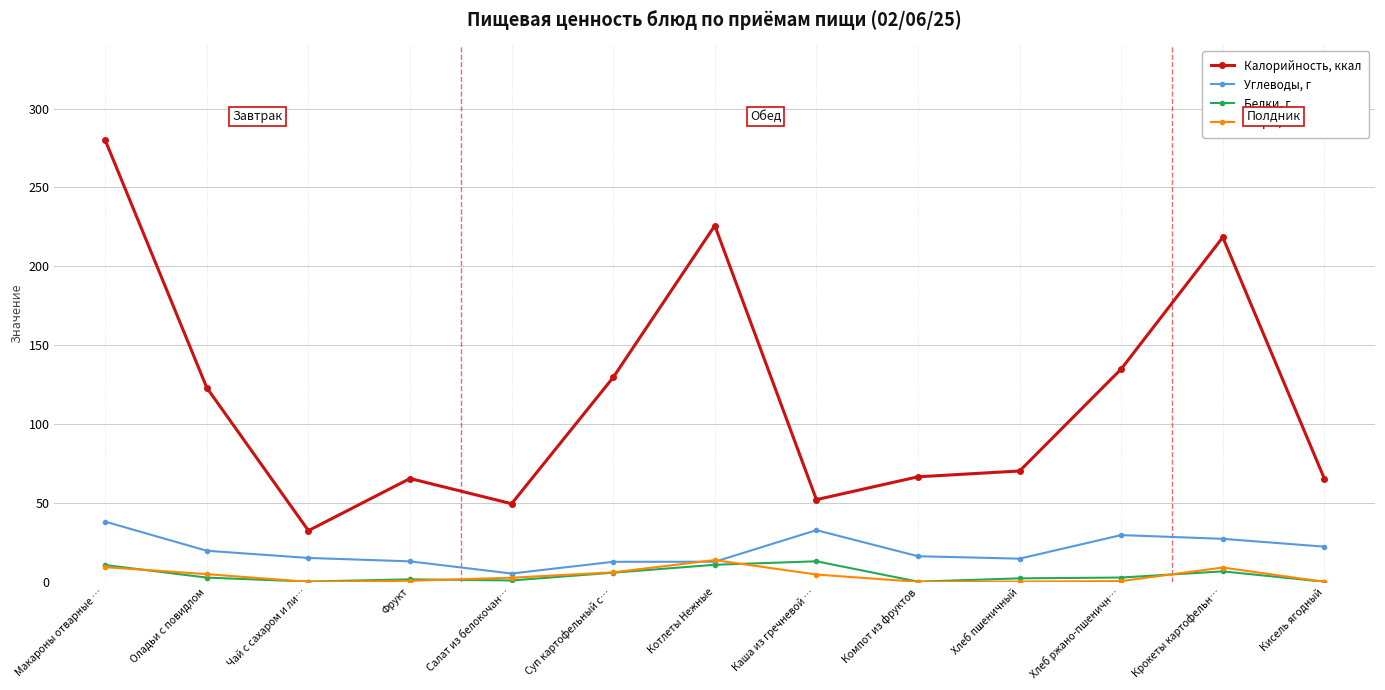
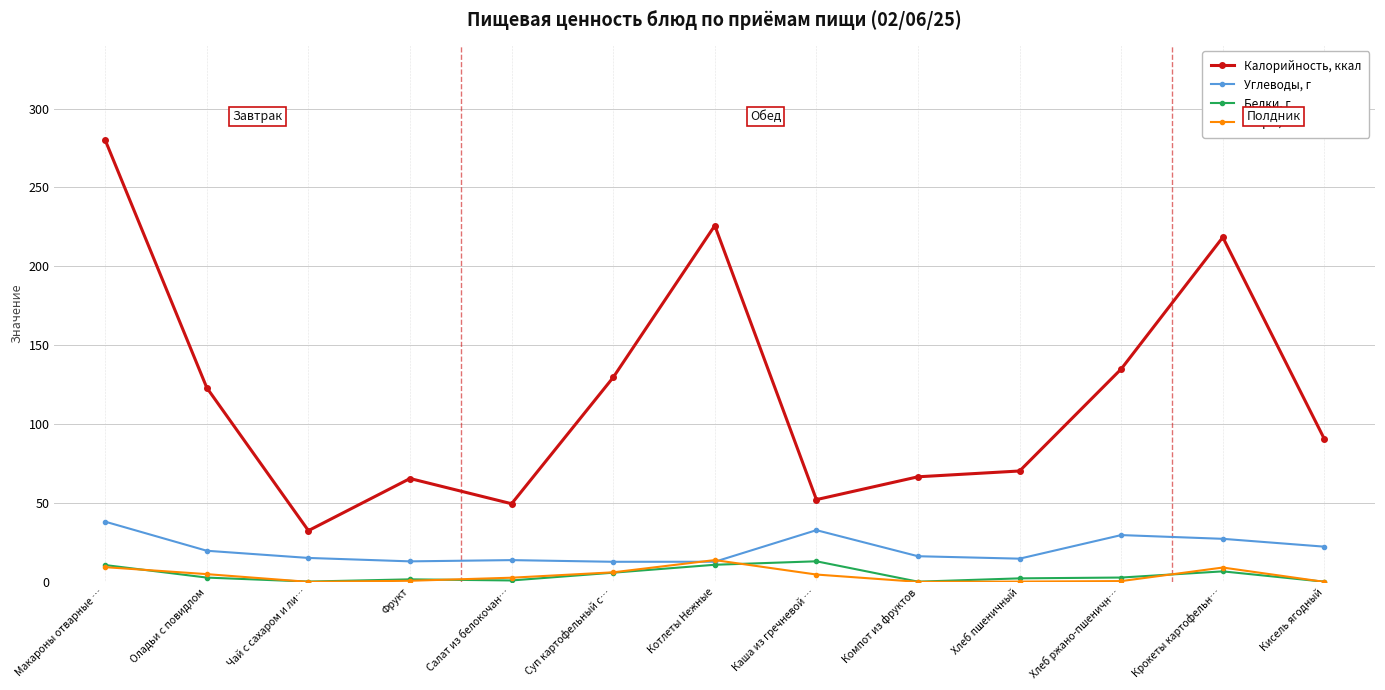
Углеводы, г, Салат из белокочан…: 5 -> 14
Калорийность, ккал, Кисель ягодный: 65 -> 91
